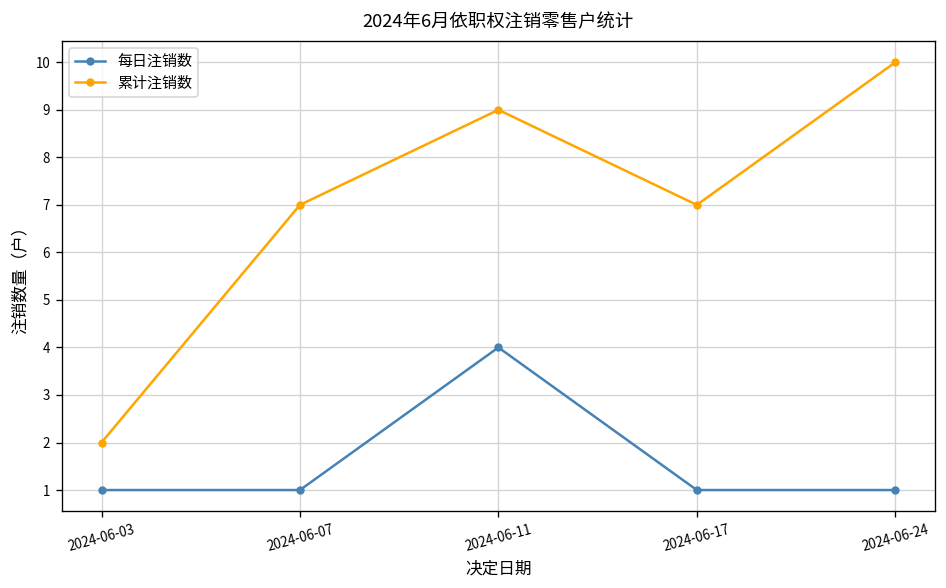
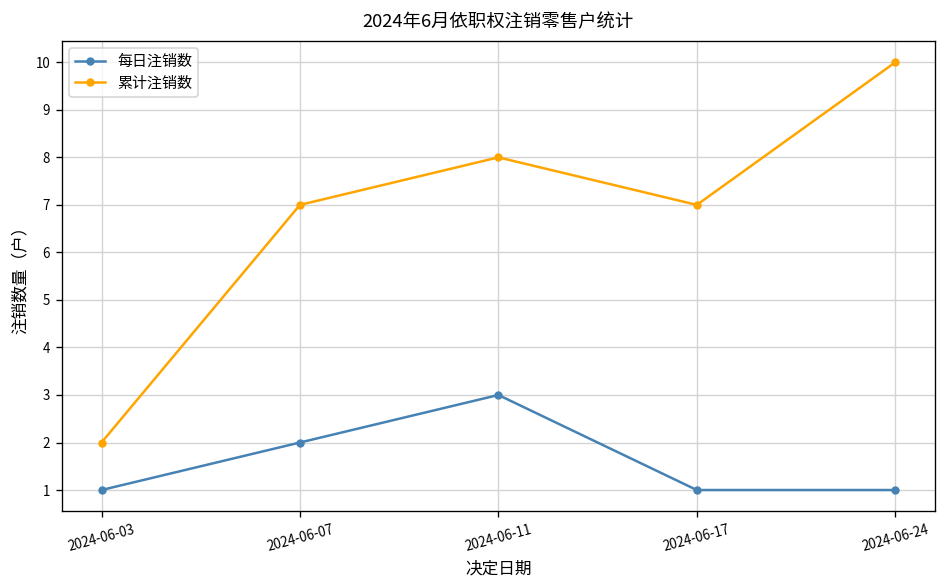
每日注销数, 2024-06-07: 1 -> 2
每日注销数, 2024-06-11: 4 -> 3
累计注销数, 2024-06-11: 9 -> 8
